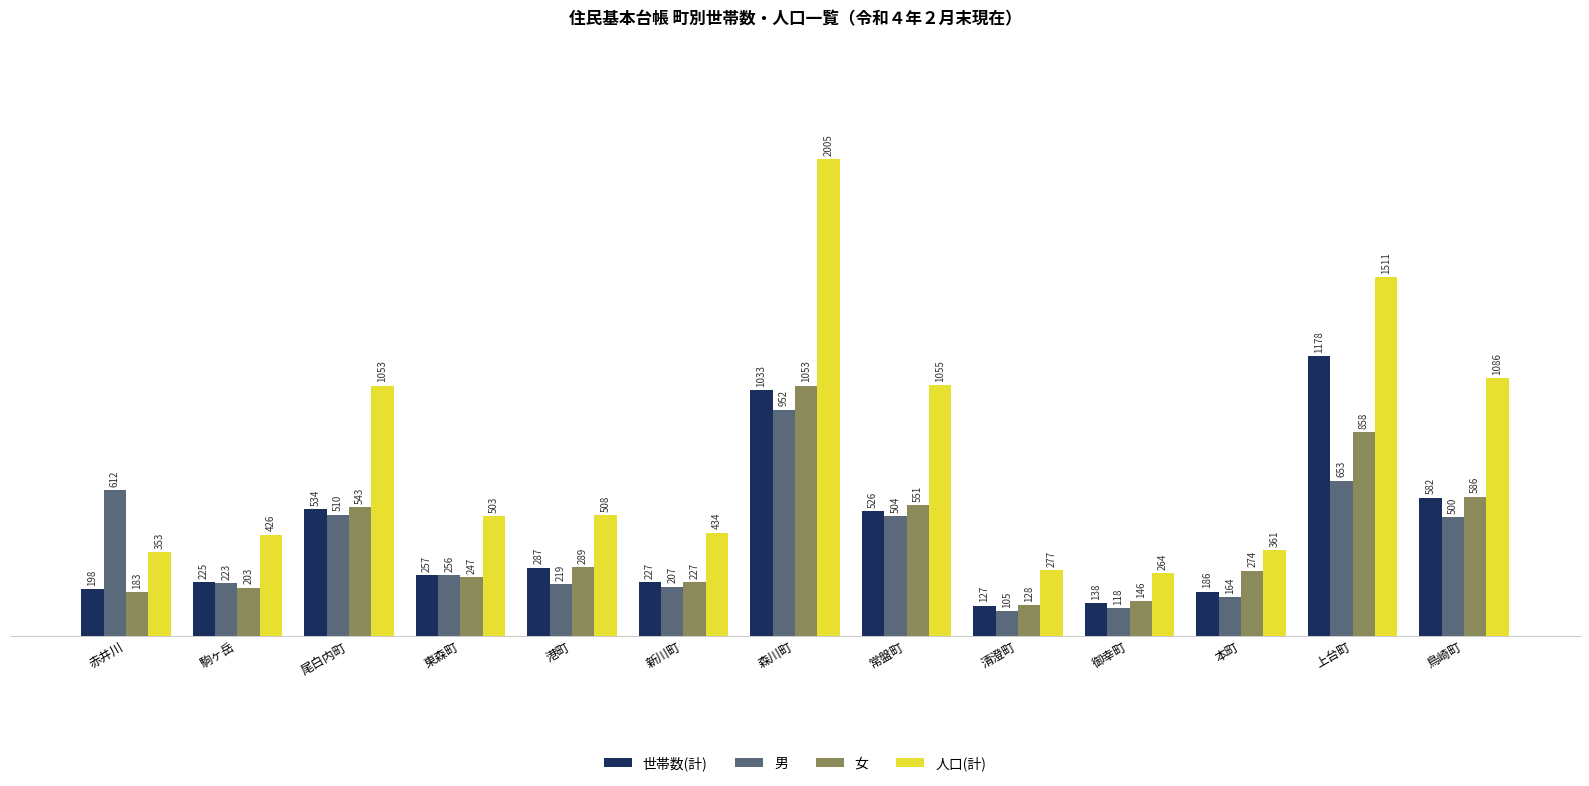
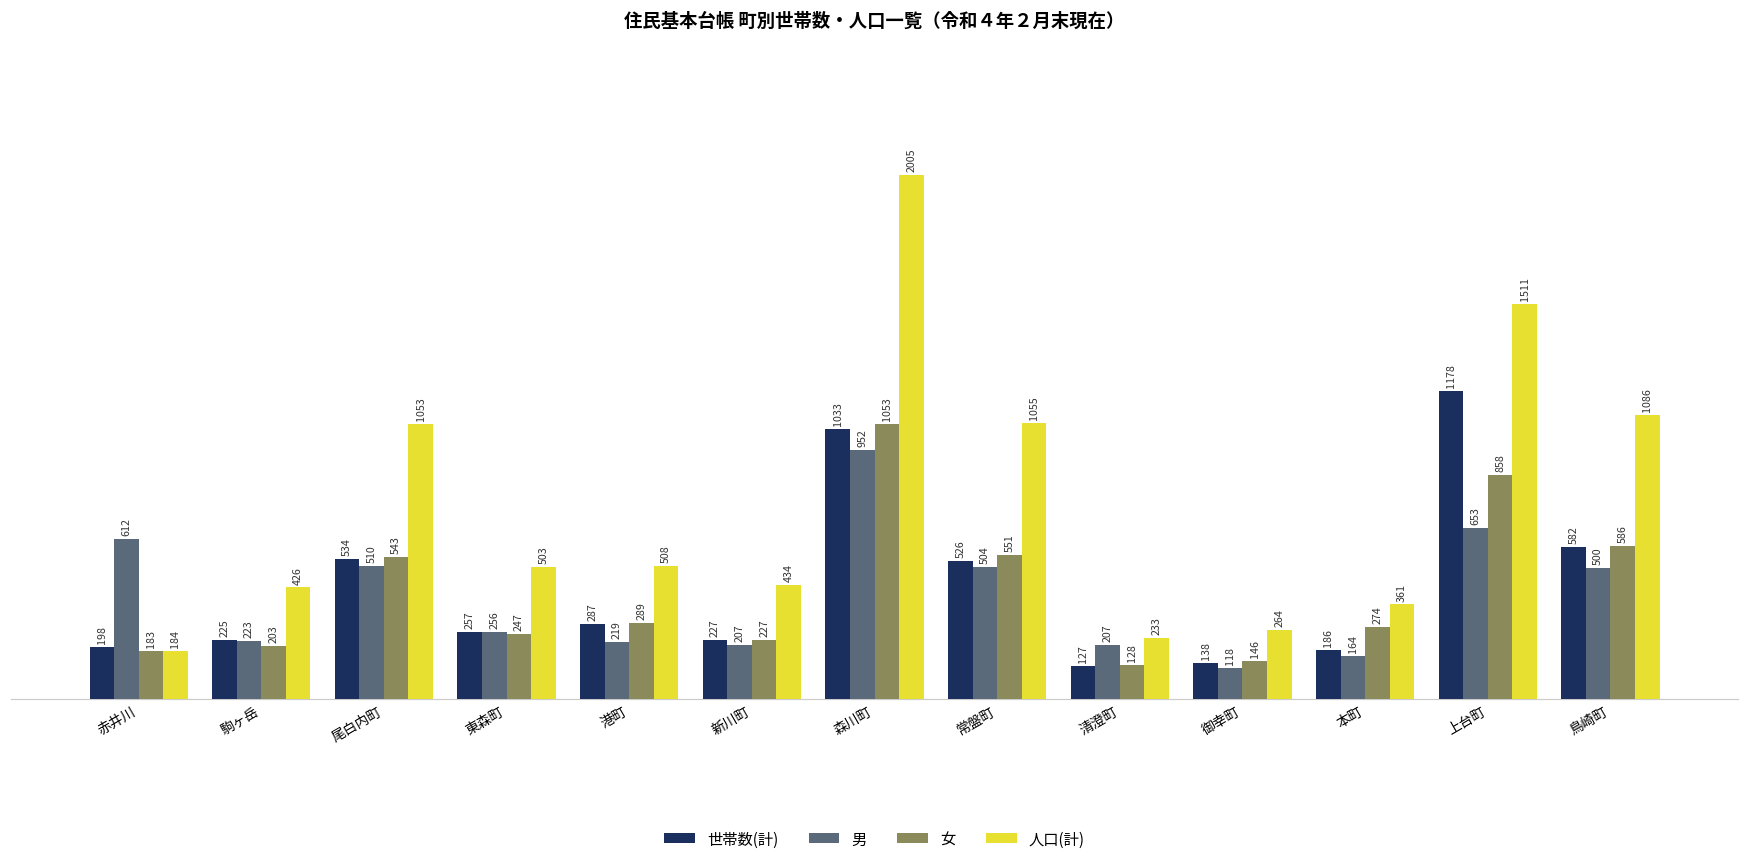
人口(計), 赤井川: 353 -> 184
男, 清澄町: 105 -> 207
人口(計), 清澄町: 277 -> 233
